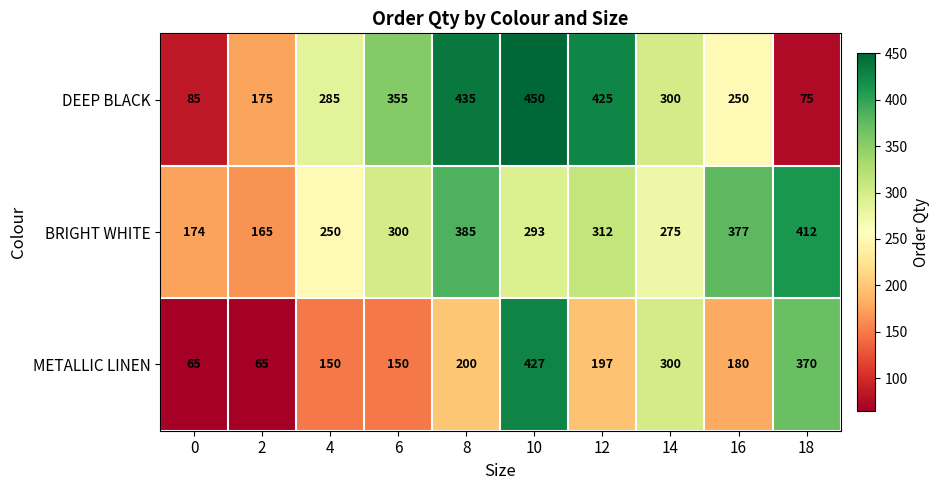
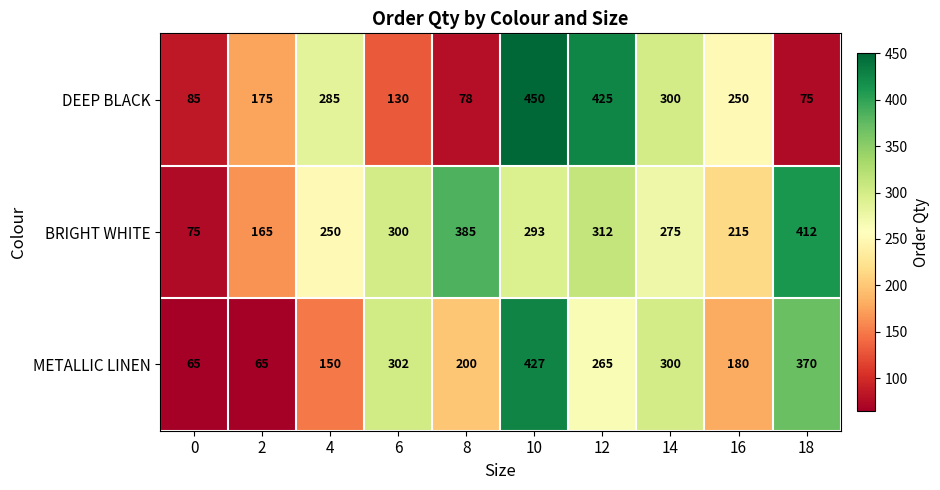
DEEP BLACK, 6: 355 -> 130
DEEP BLACK, 8: 435 -> 78
BRIGHT WHITE, 0: 174 -> 75
BRIGHT WHITE, 16: 377 -> 215
METALLIC LINEN, 6: 150 -> 302
METALLIC LINEN, 12: 197 -> 265
